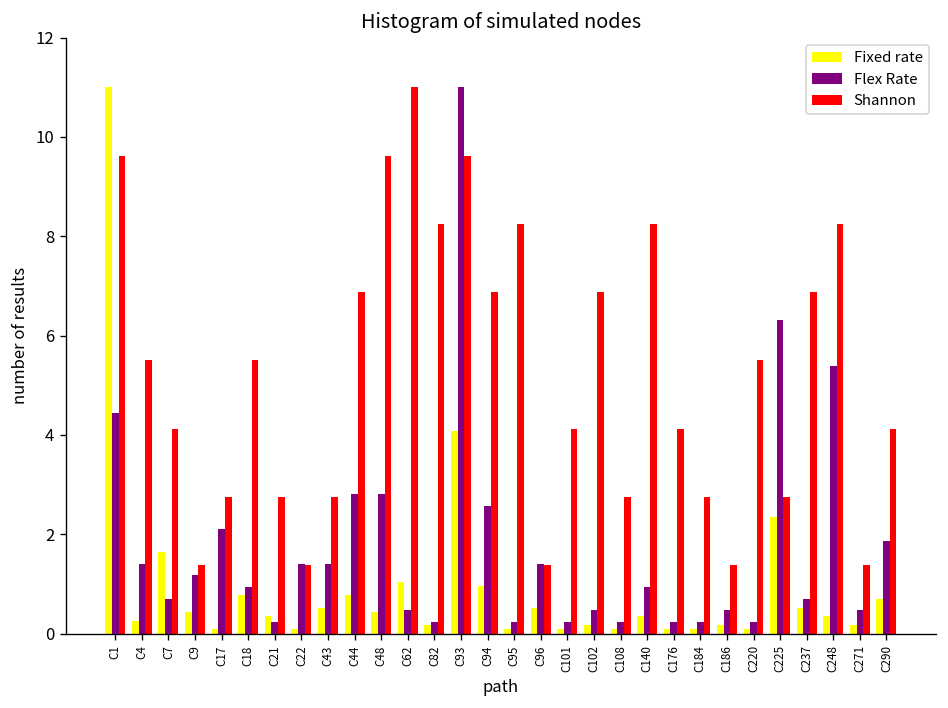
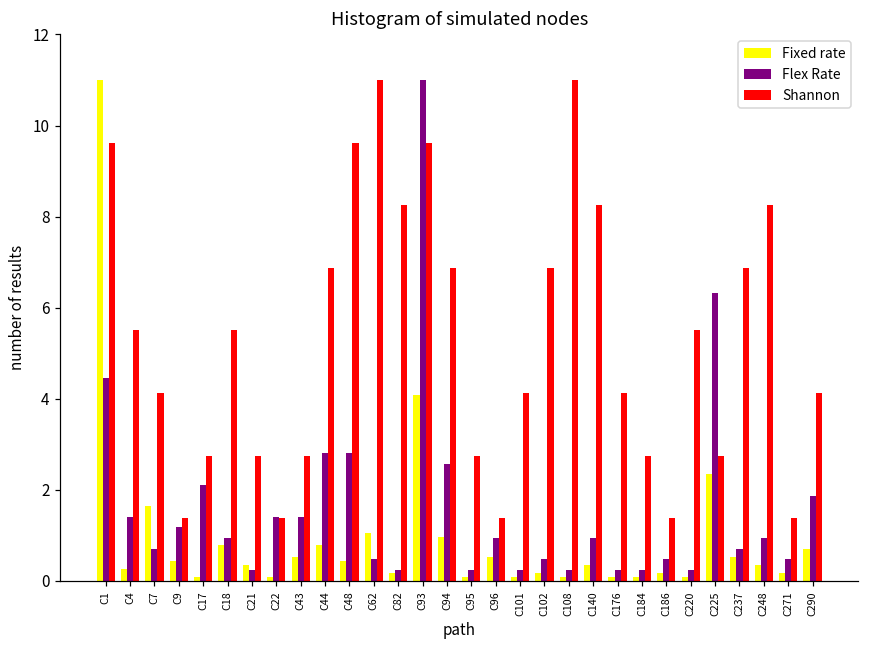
Shannon, C95: 8.3 -> 2.8
Flex Rate, C96: 1.4 -> 0.9
Shannon, C108: 2.8 -> 11.0
Flex Rate, C248: 5.4 -> 0.9
